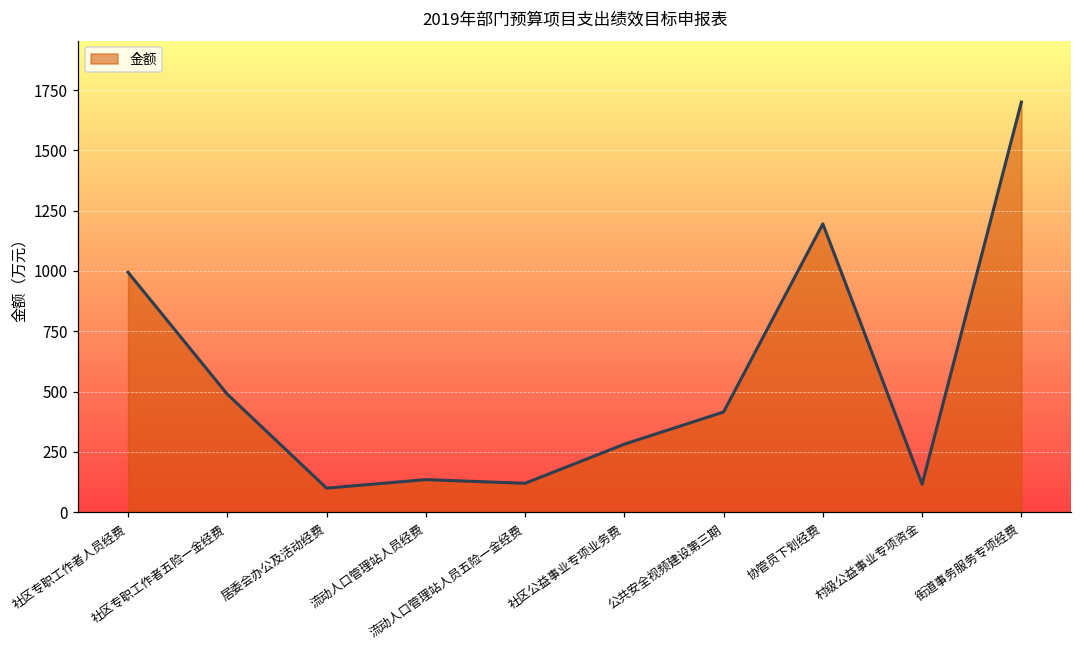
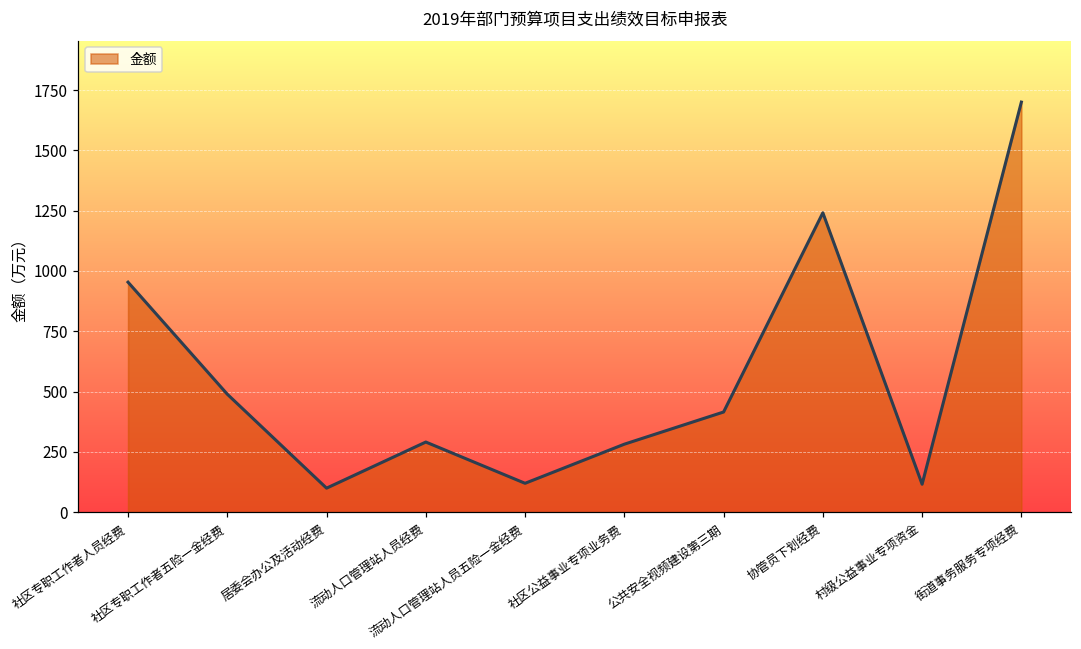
社区专职工作者人员经费: 990 -> 950
流动人口管理站人员经费: 140 -> 290
协管员下划经费: 1200 -> 1240
